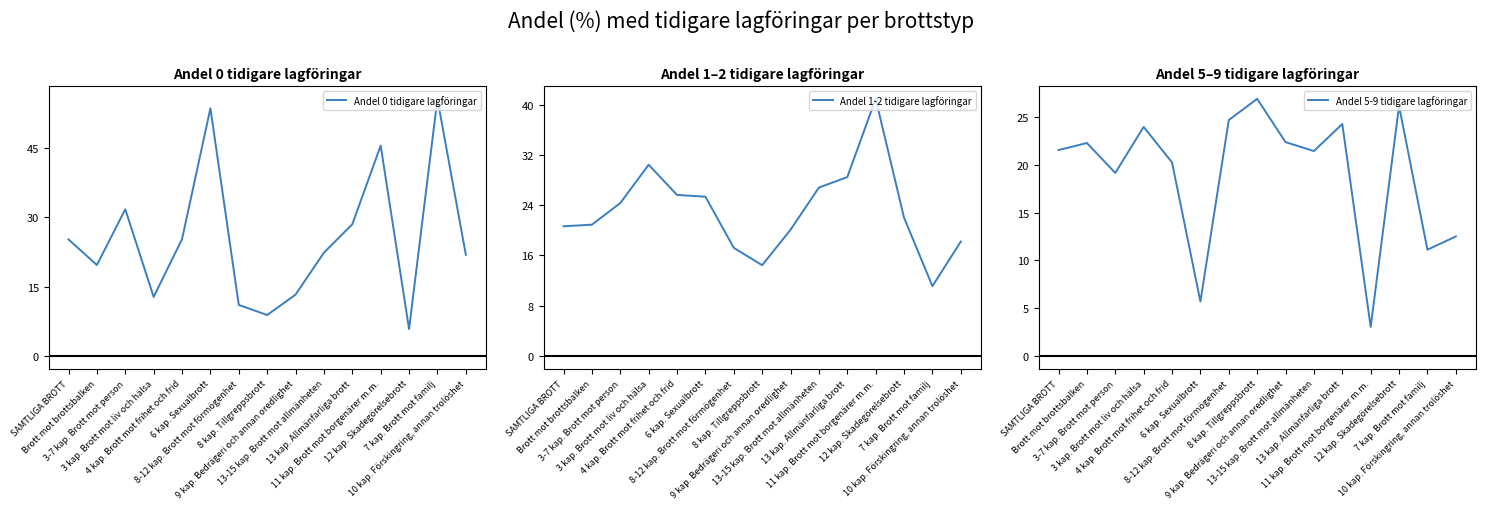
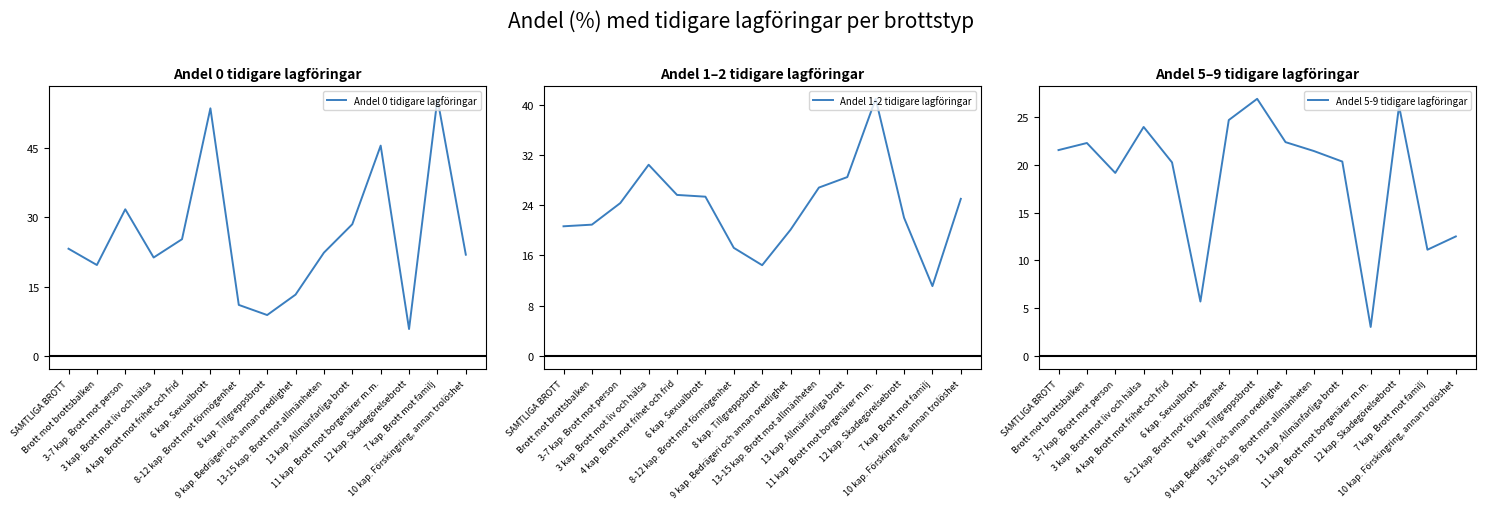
Andel 0 tidigare lagföringar, SAMTLIGA BROTT: 25 -> 23
Andel 0 tidigare lagföringar, 3 kap. Brott mot liv och hälsa: 13 -> 21
Andel 1–2 tidigare lagföringar, 10 kap. Förskingring, annan trolöshet: 18 -> 25
Andel 5–9 tidigare lagföringar, 13 kap. Allmänfarliga brott: 24 -> 20
